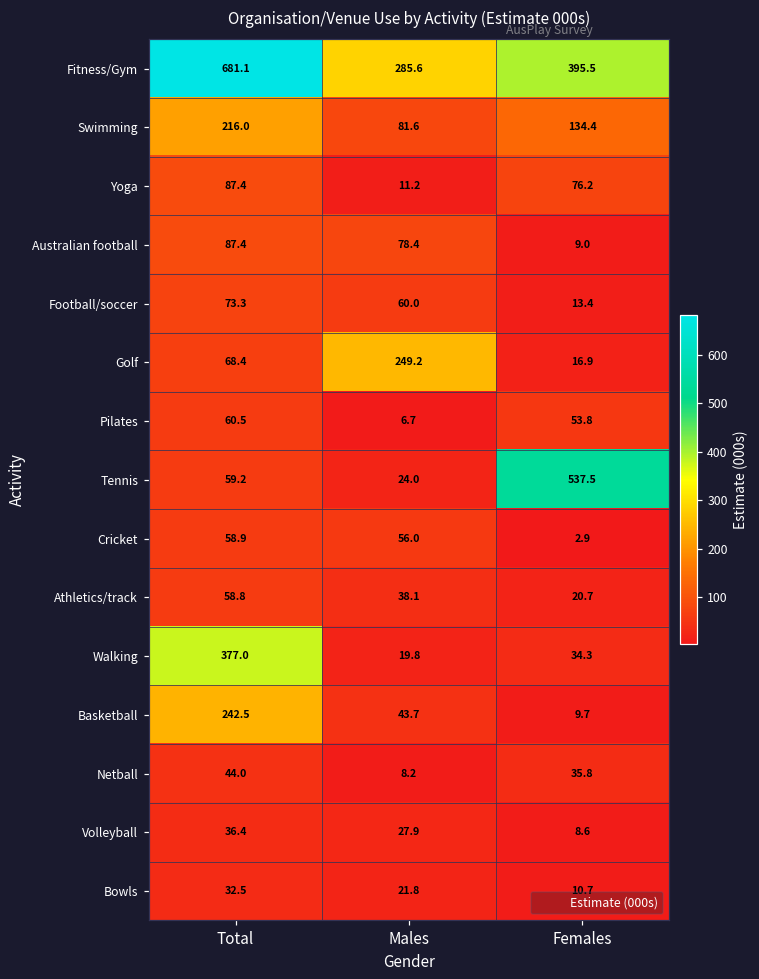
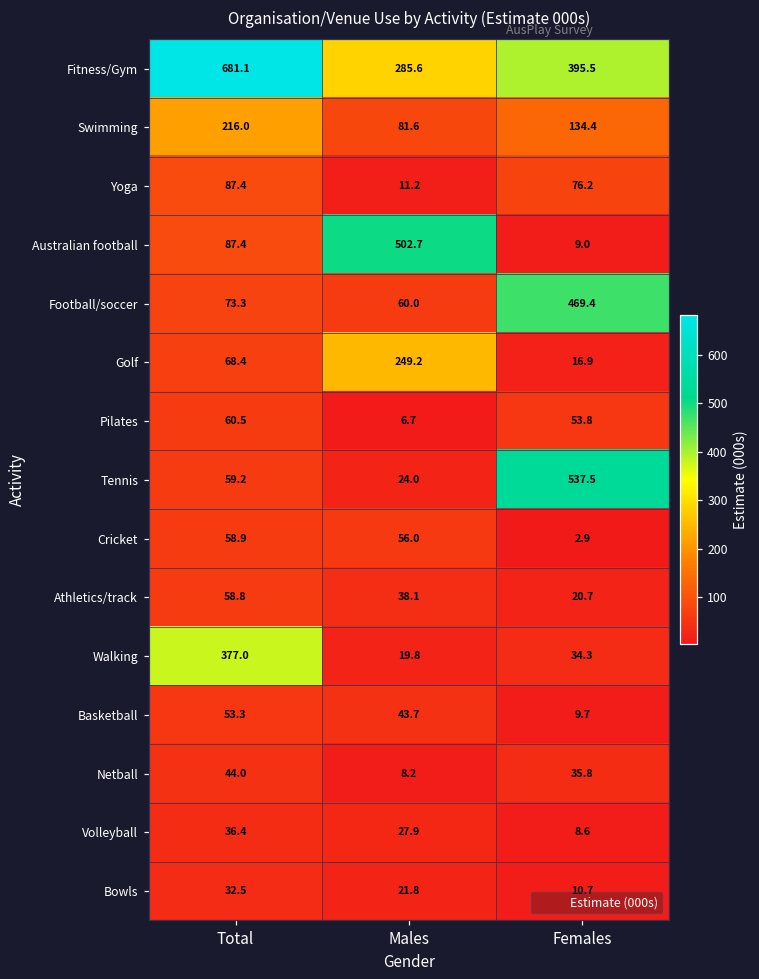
Australian football, Males: 78.4 -> 502.7
Football/soccer, Females: 13.4 -> 469.4
Basketball, Total: 242.5 -> 53.3
